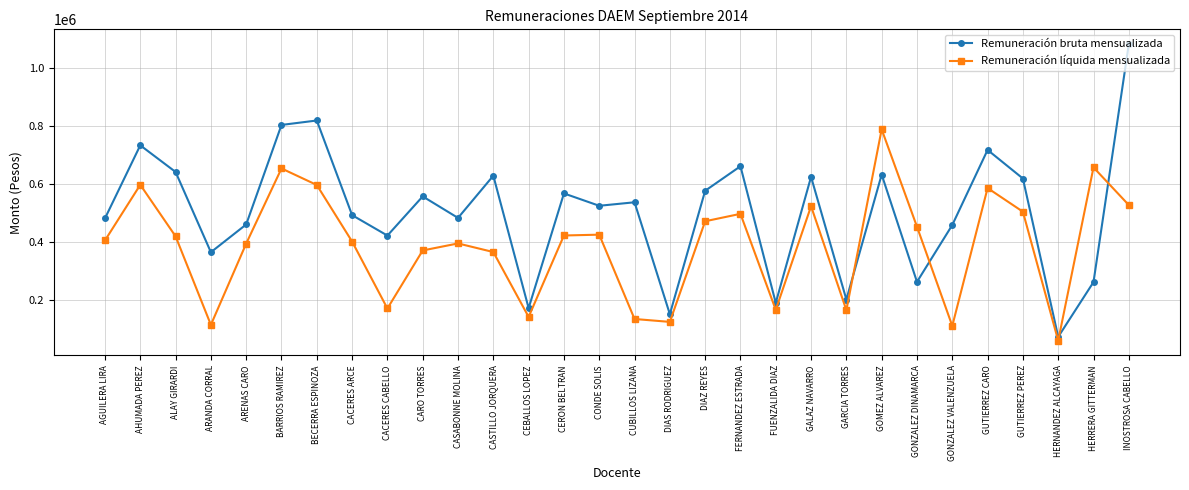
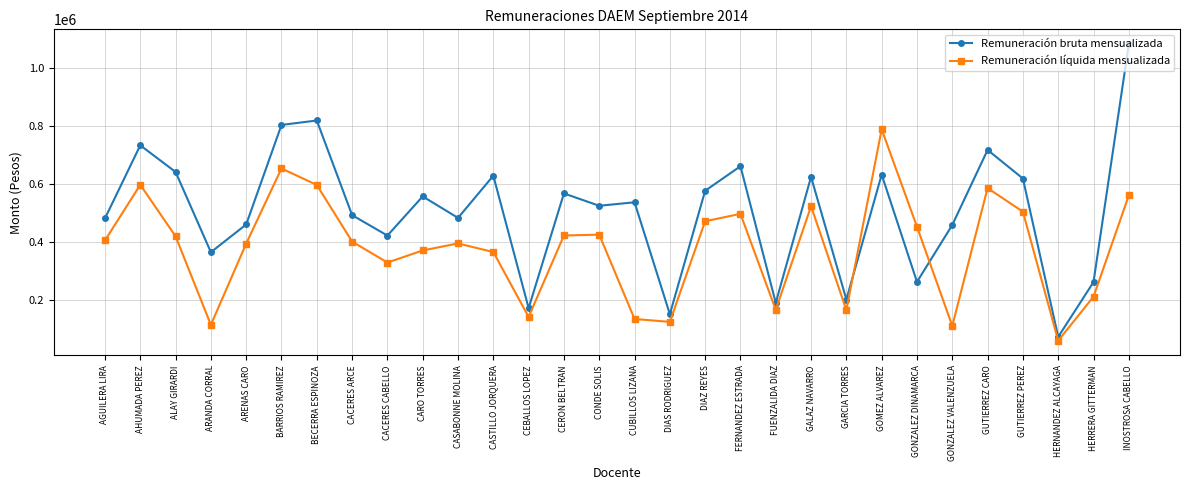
Remuneración líquida mensualizada, CACERES CABELLO: 170000 -> 330000
Remuneración líquida mensualizada, HERRERA GITTERMAN: 660000 -> 210000
Remuneración líquida mensualizada, INOSTROSA CABELLO: 530000 -> 560000
